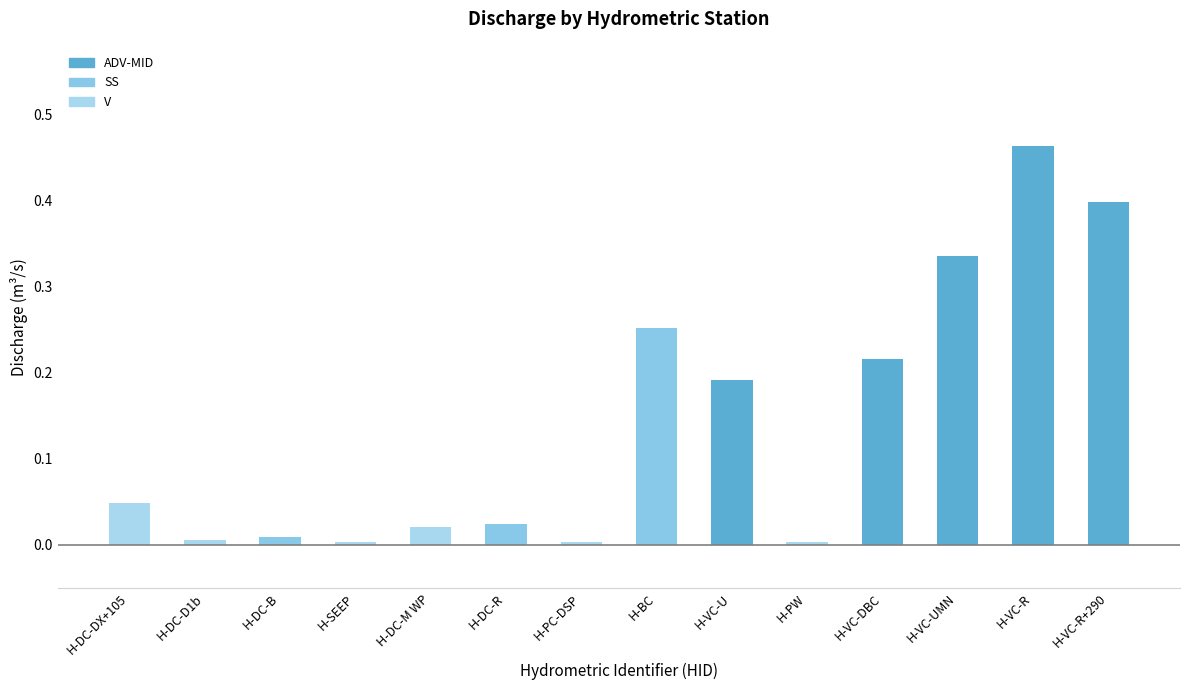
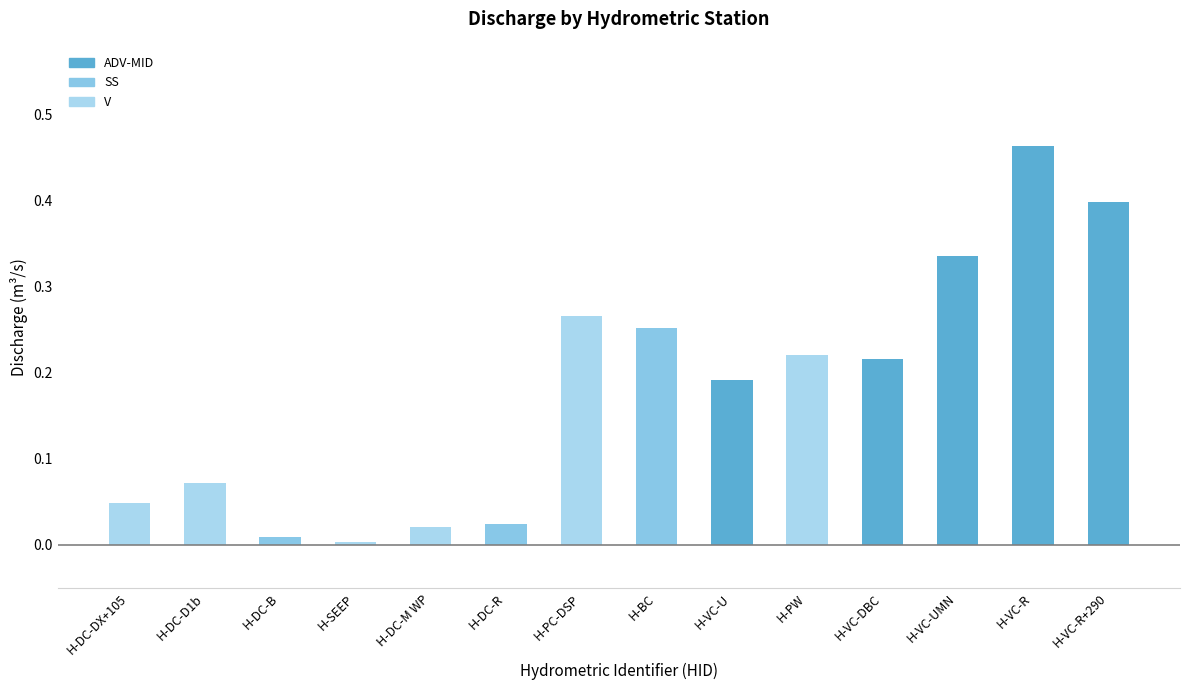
H-DC-D1b: 0.01 -> 0.07
H-PC-DSP: 0.00 -> 0.27
H-PW: 0.00 -> 0.22
